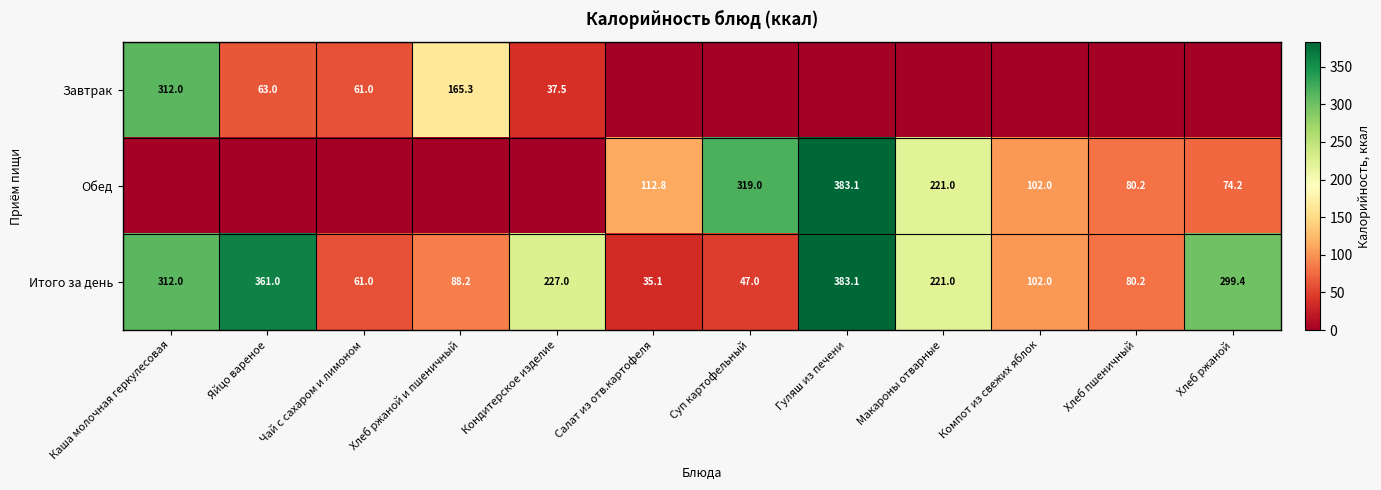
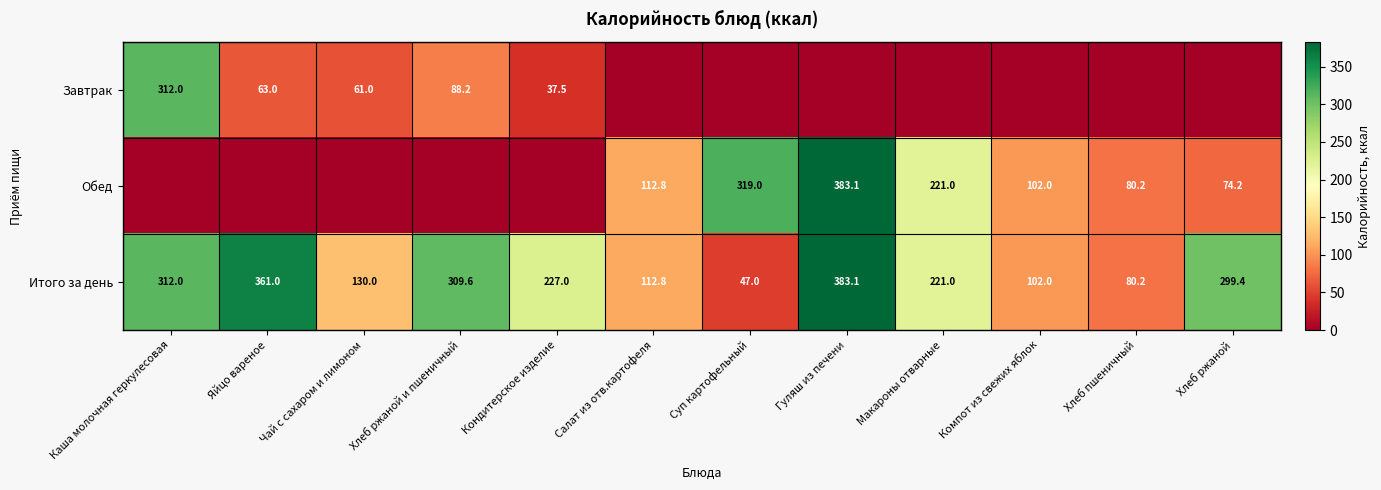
Завтрак, Хлеб ржаной и пшеничный: 165.3 -> 88.2
Итого за день, Чай с сахаром и лимоном: 61.0 -> 130.0
Итого за день, Хлеб ржаной и пшеничный: 88.2 -> 309.6
Итого за день, Салат из отв.картофеля: 35.1 -> 112.8
